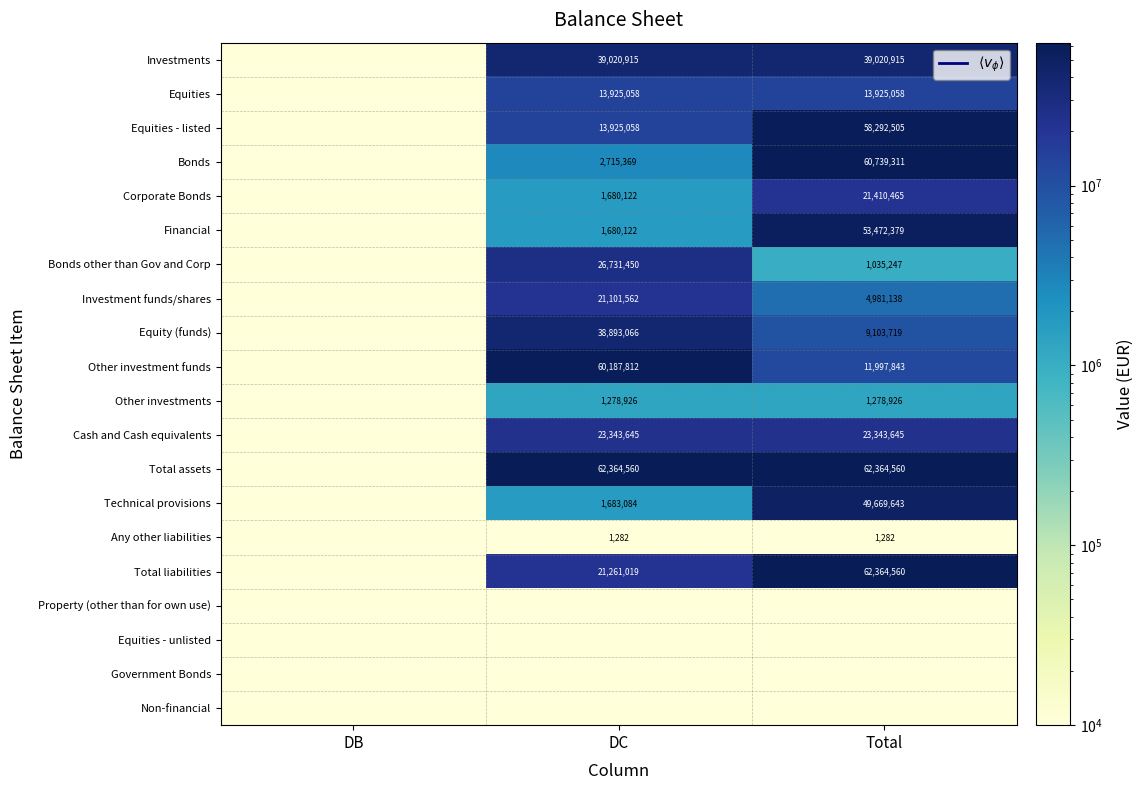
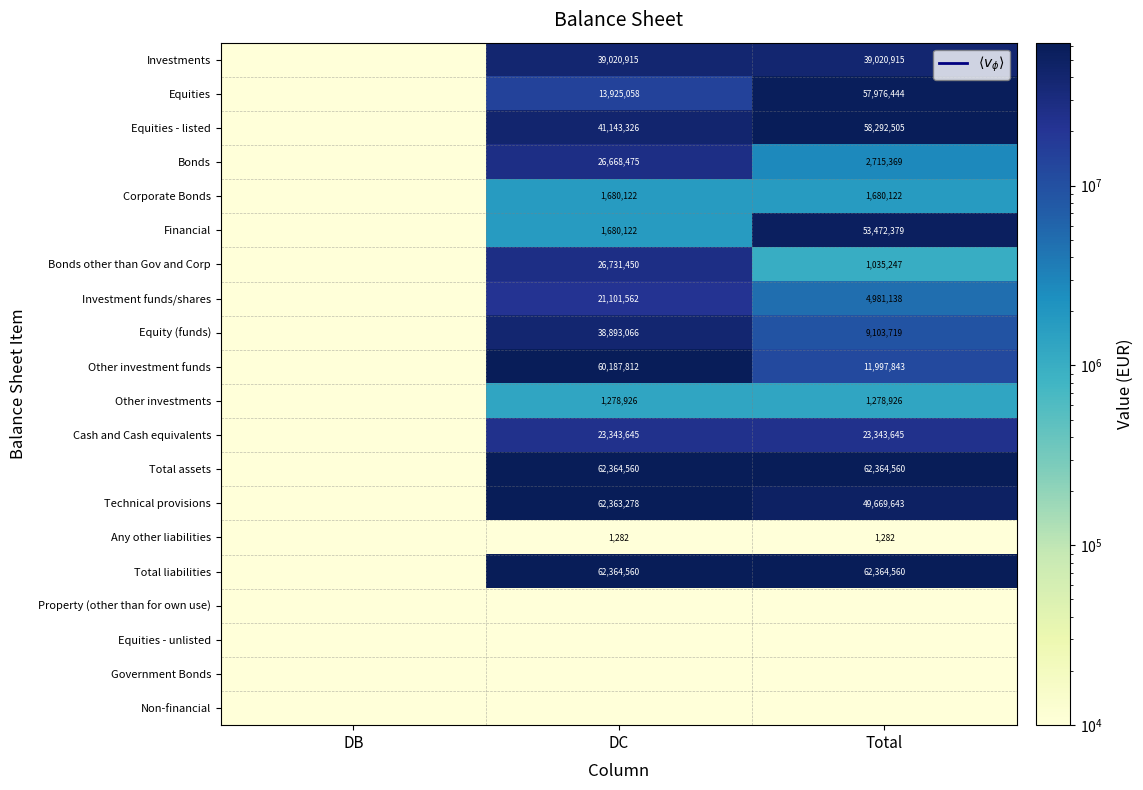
Equities, Total: 13,925,058 -> 57,976,444
Equities - listed, DC: 13,925,058 -> 41,143,326
Bonds, DC: 2,715,369 -> 26,668,475
Bonds, Total: 60,739,311 -> 2,715,369
Corporate Bonds, Total: 21,410,465 -> 1,680,122
Technical provisions, DC: 1,683,084 -> 62,363,278
Total liabilities, DC: 21,261,019 -> 62,364,560
